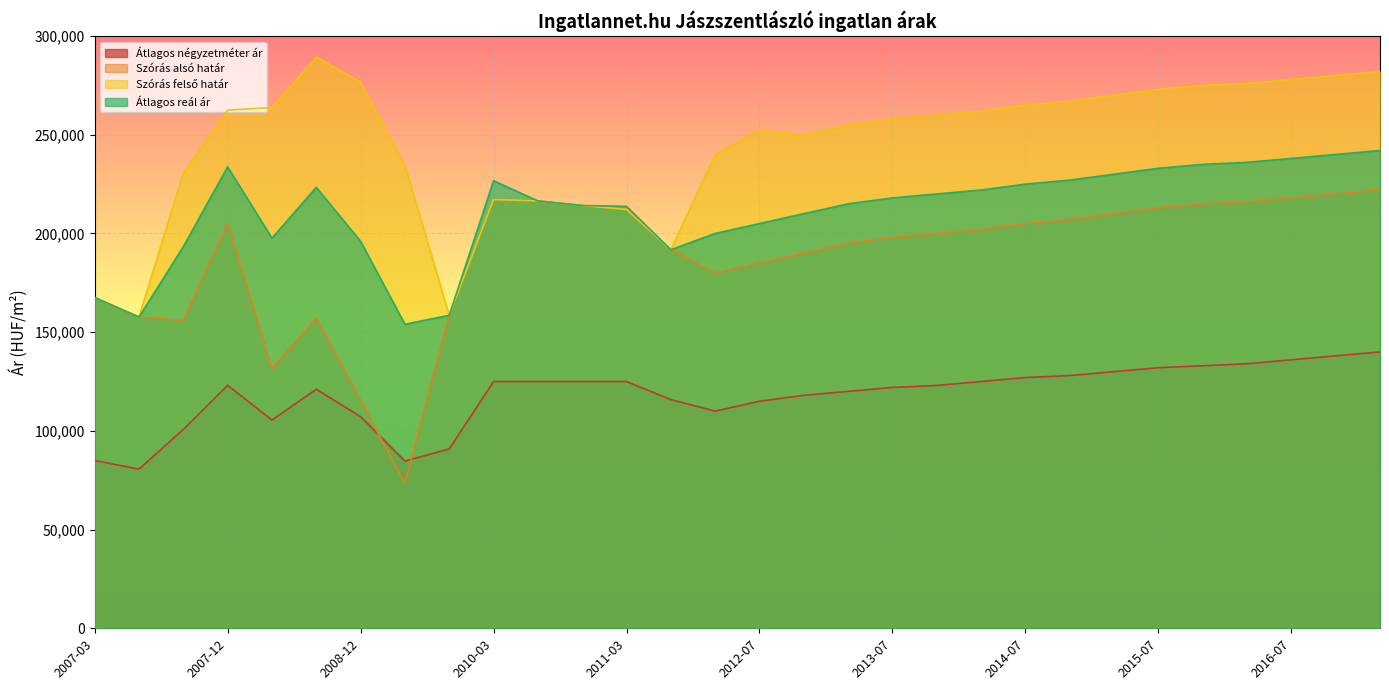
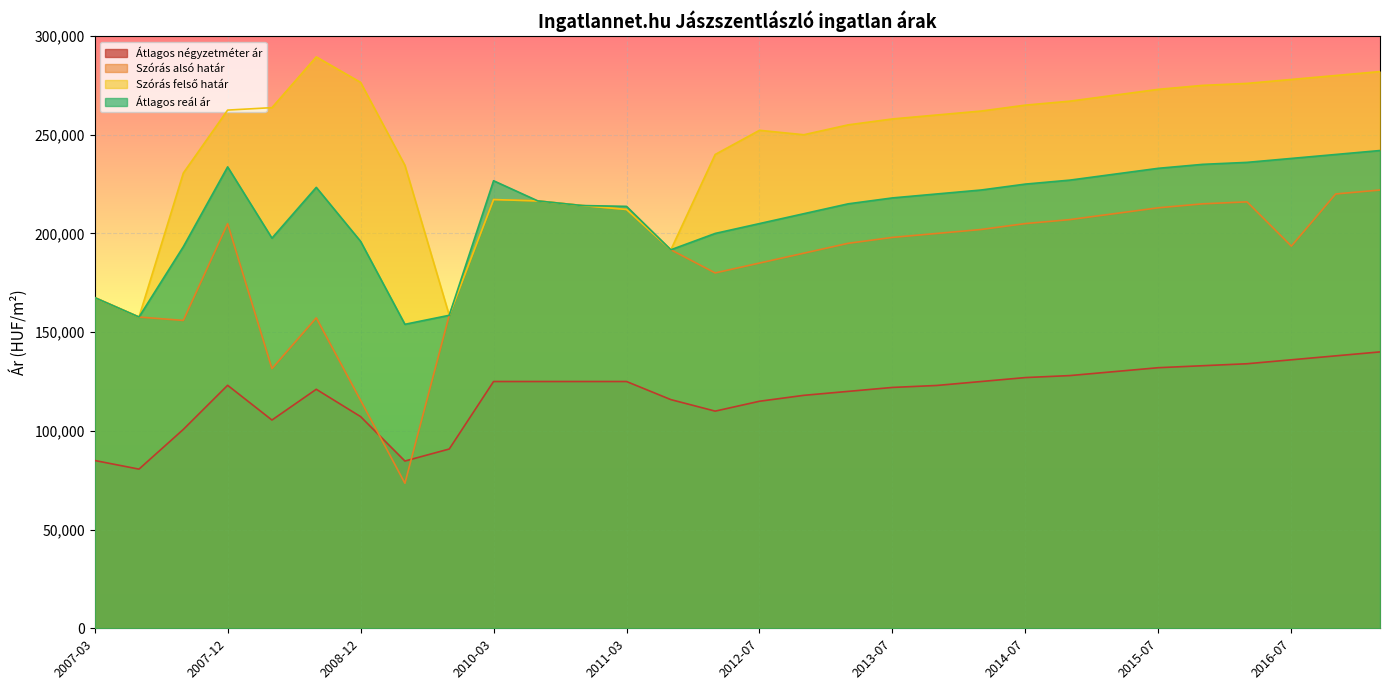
Szórás alsó határ, 2016-07: 218,000 -> 194,000
